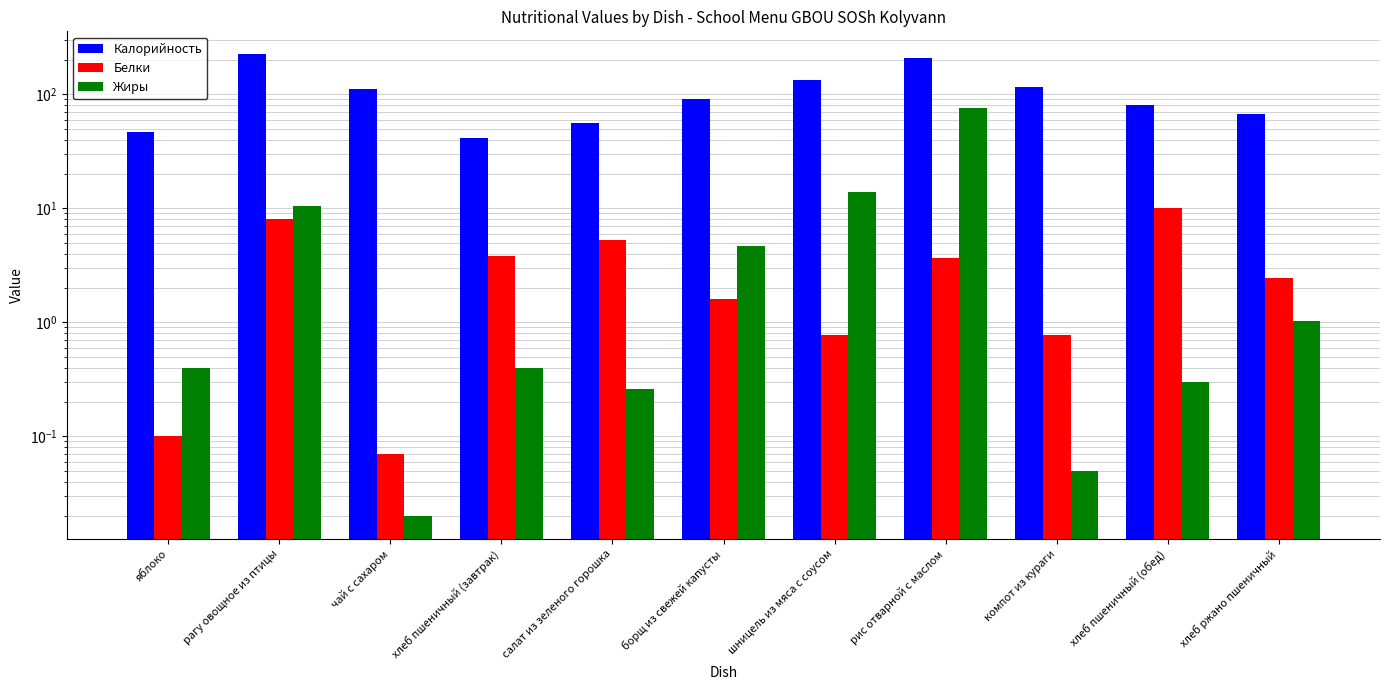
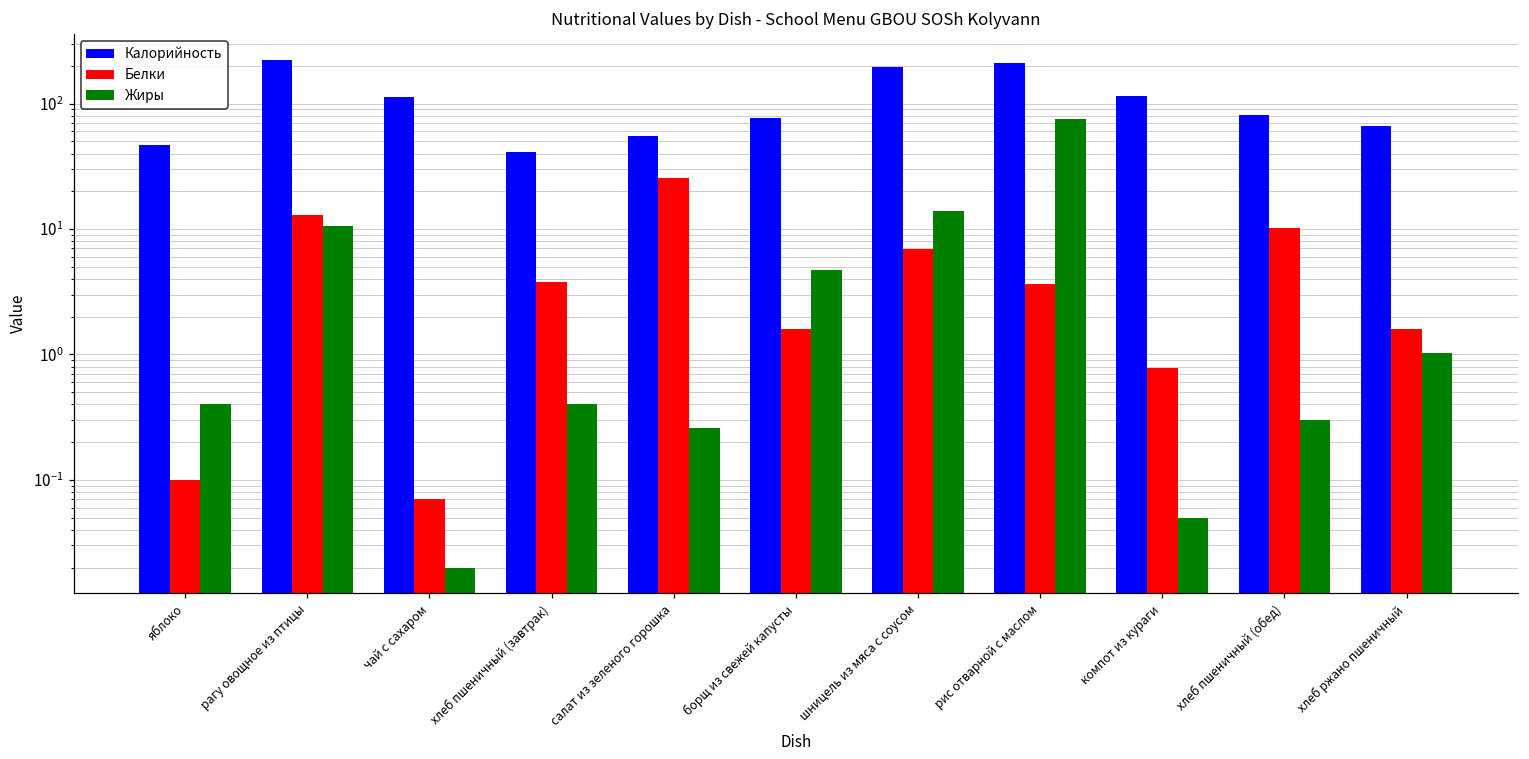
Белки, рагу овощное из птицы: 8 -> 13
Белки, салат из зеленого горошка: 5 -> 25
Калорийность, борщ из свежей капусты: 90 -> 80
Калорийность, шницель из мяса с соусом: 130 -> 200
Белки, шницель из мяса с соусом: 0.8 -> 7
Белки, хлеб ржано пшеничный: 2.4 -> 1.6
